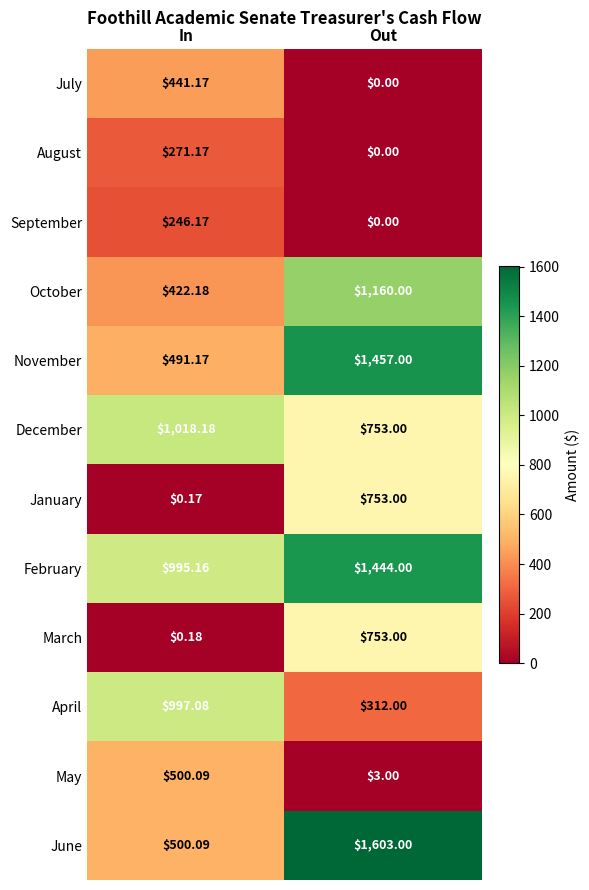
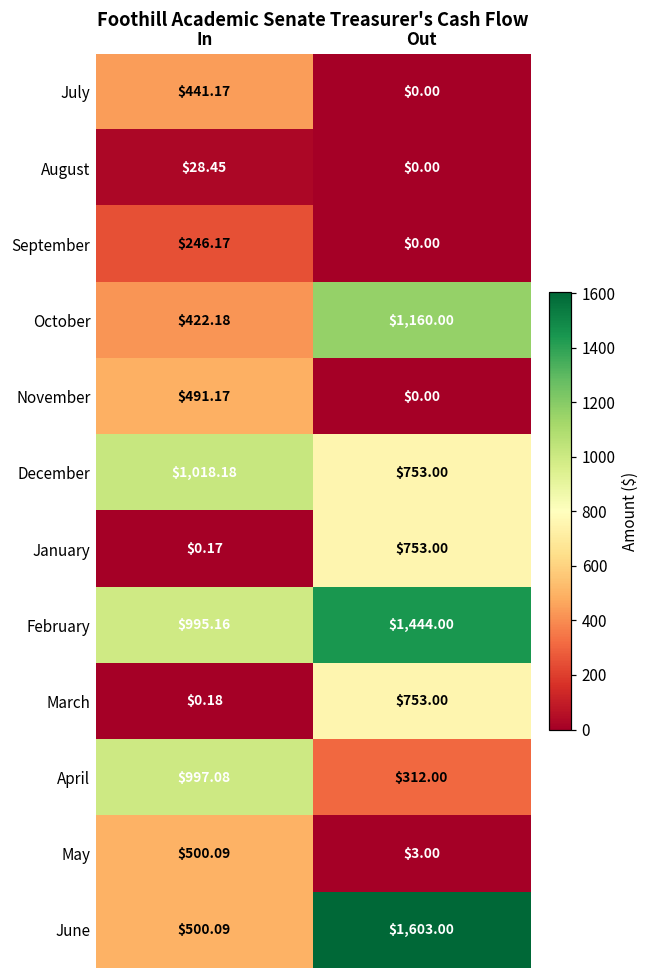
August, In: $271.17 -> $28.45
November, Out: $1,457.00 -> $0.00
